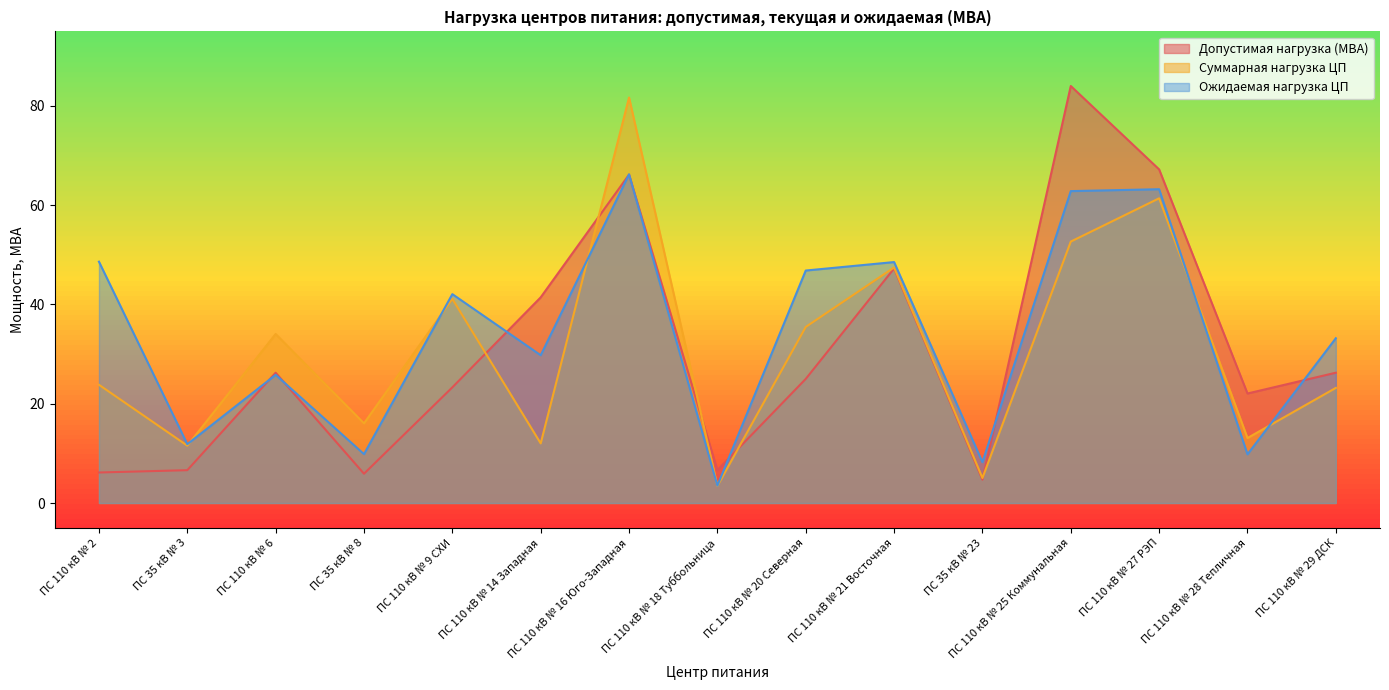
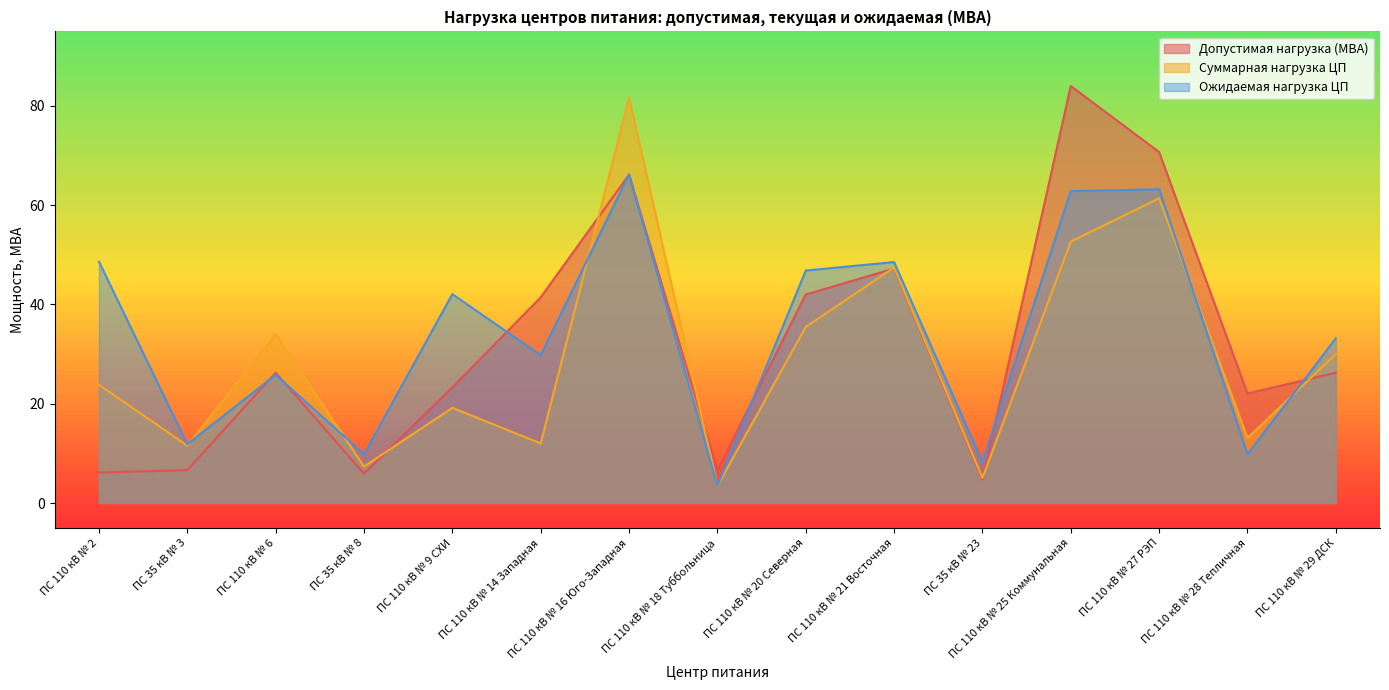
Суммарная нагрузка ЦП, ПС 35 кВ № 8: 16 -> 7
Суммарная нагрузка ЦП, ПС 110 кВ № 9 СХИ: 41 -> 19
Допустимая нагрузка (МВА), ПС 110 кВ № 20 Северная: 25 -> 42
Допустимая нагрузка (МВА), ПС 110 кВ № 27 РЭП: 67 -> 71
Суммарная нагрузка ЦП, ПС 110 кВ № 29 ДСК: 23 -> 30
